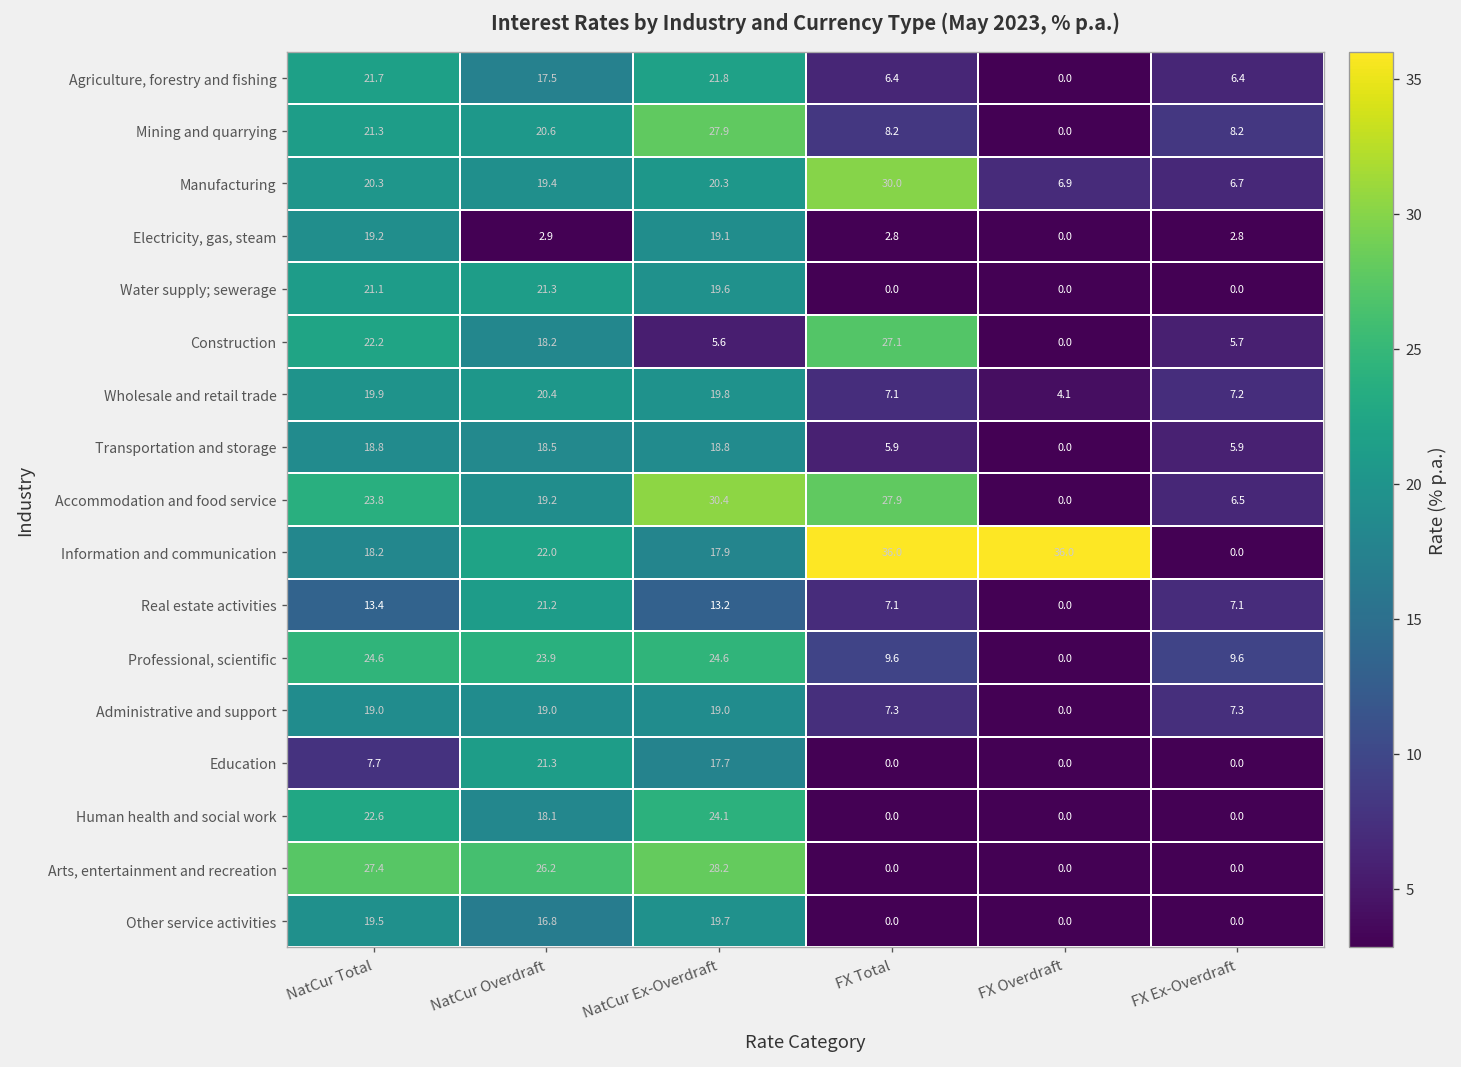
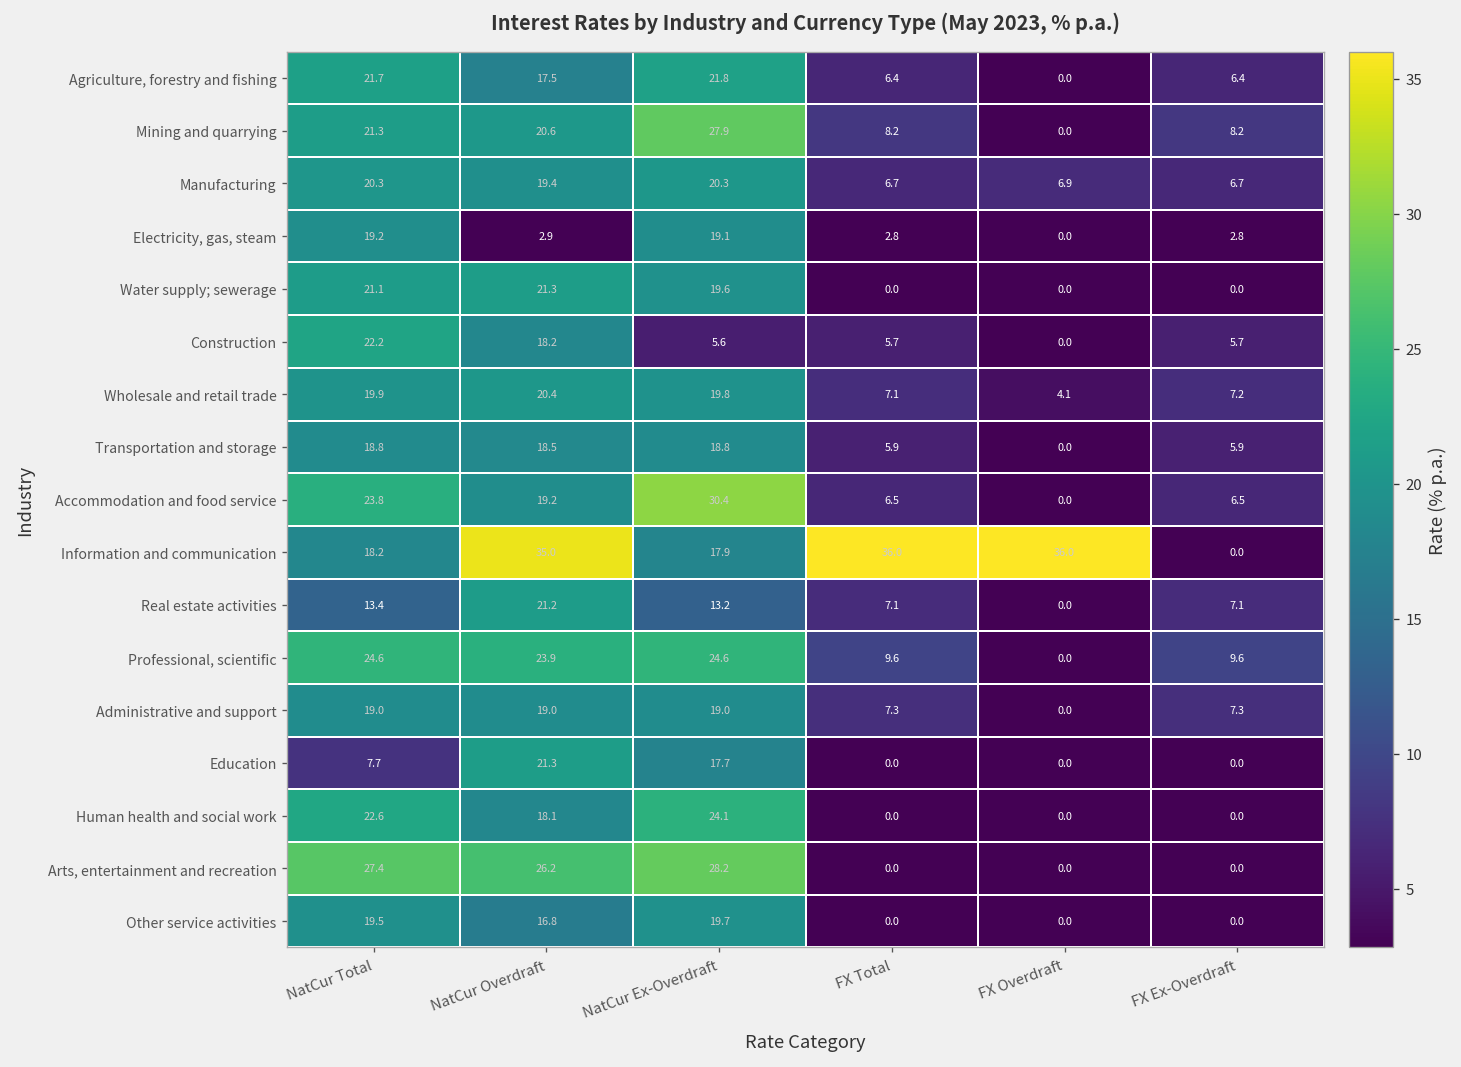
Manufacturing, FX Total: 30.0 -> 6.7
Construction, FX Total: 27.1 -> 5.7
Accommodation and food service, FX Total: 27.9 -> 6.5
Information and communication, NatCur Overdraft: 22.0 -> 35.0
